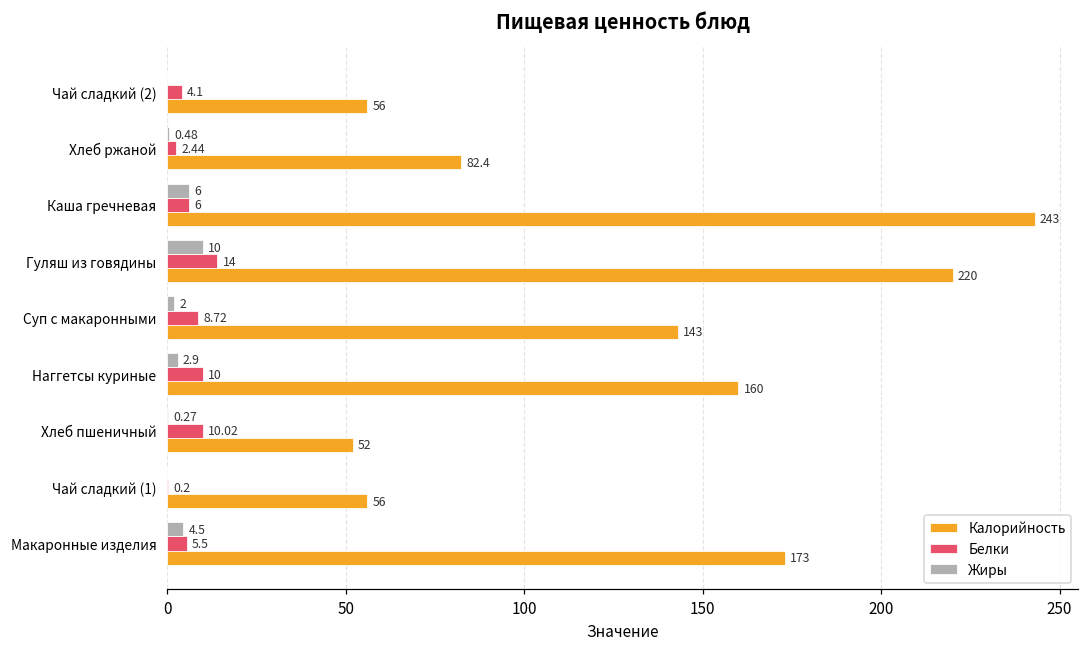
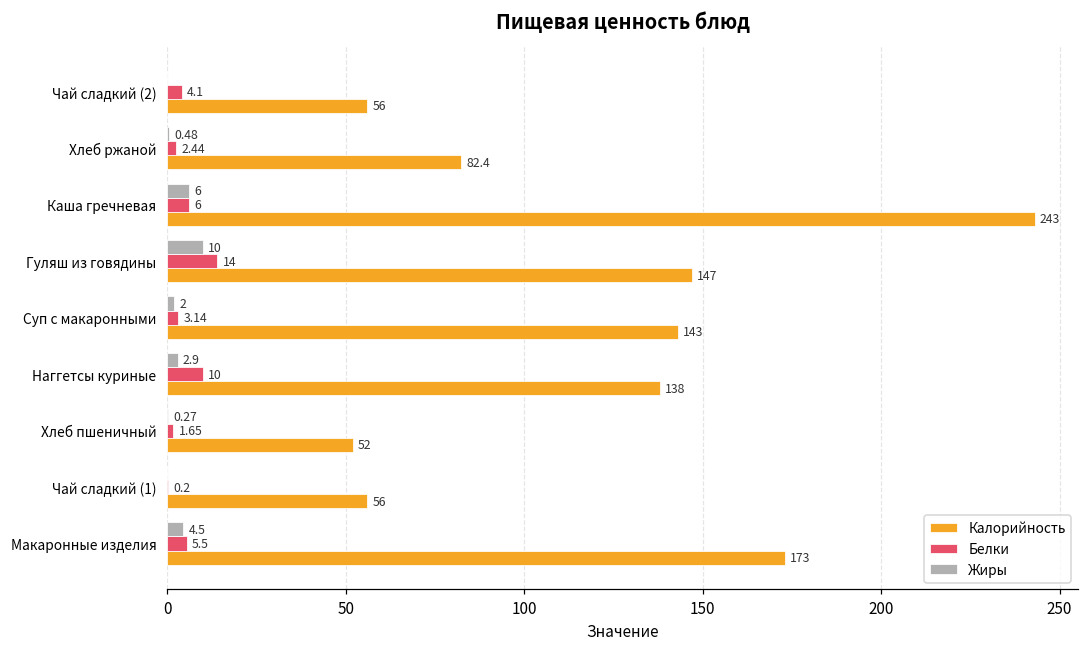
Калорийность, Гуляш из говядины: 220 -> 147
Белки, Суп с макаронными: 8.72 -> 3.14
Калорийность, Наггетсы куриные: 160 -> 138
Белки, Хлеб пшеничный: 10.02 -> 1.65
